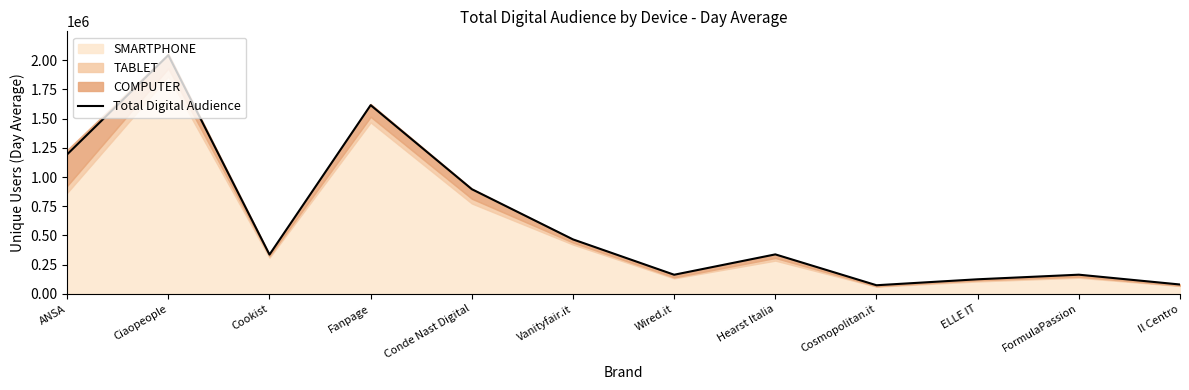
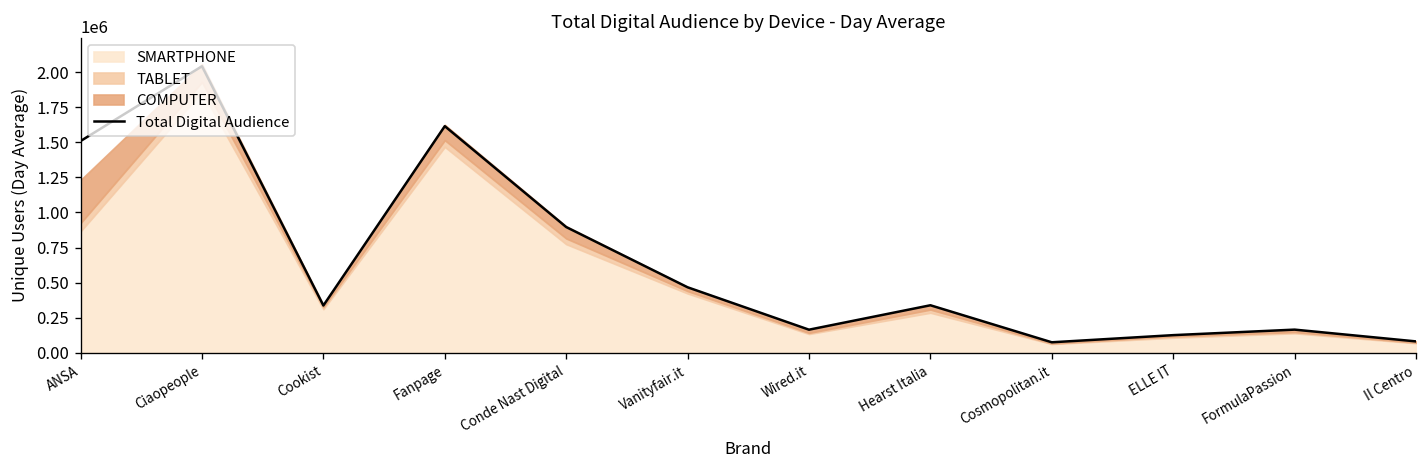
Total Digital Audience, ANSA: 1190000 -> 1510000
